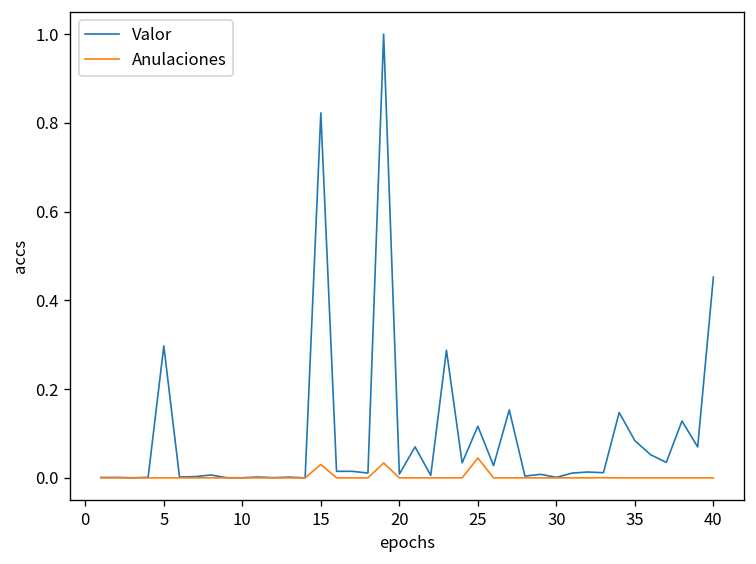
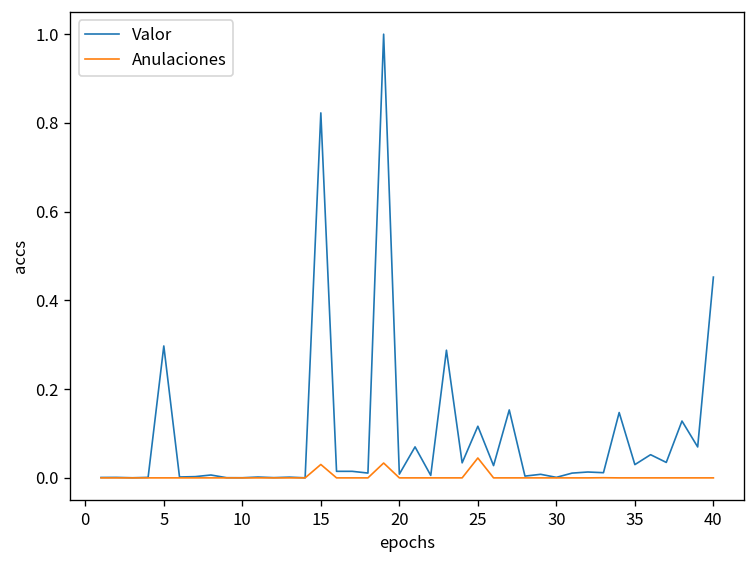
Valor, 35: 0.08 -> 0.03
